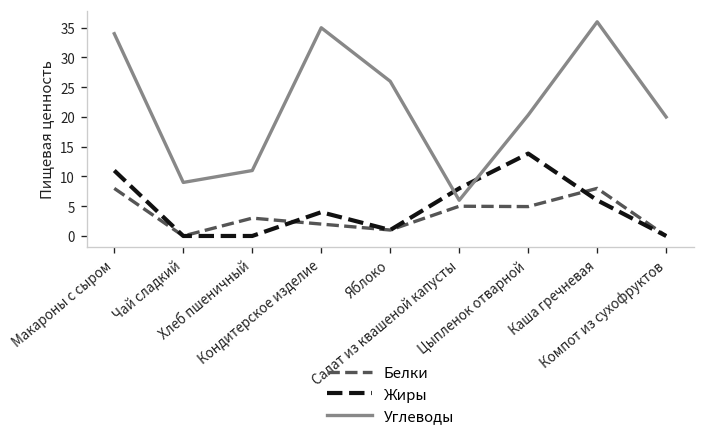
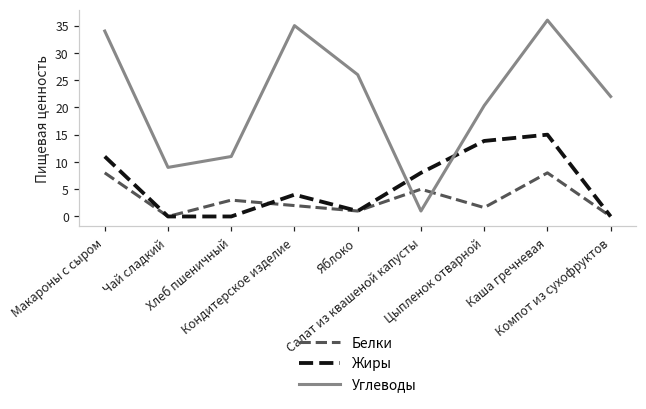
Углеводы, Салат из квашеной капусты: 6 -> 1
Белки, Цыпленок отварной: 5 -> 2
Жиры, Каша гречневая: 6 -> 15
Углеводы, Компот из сухофруктов: 20 -> 22
